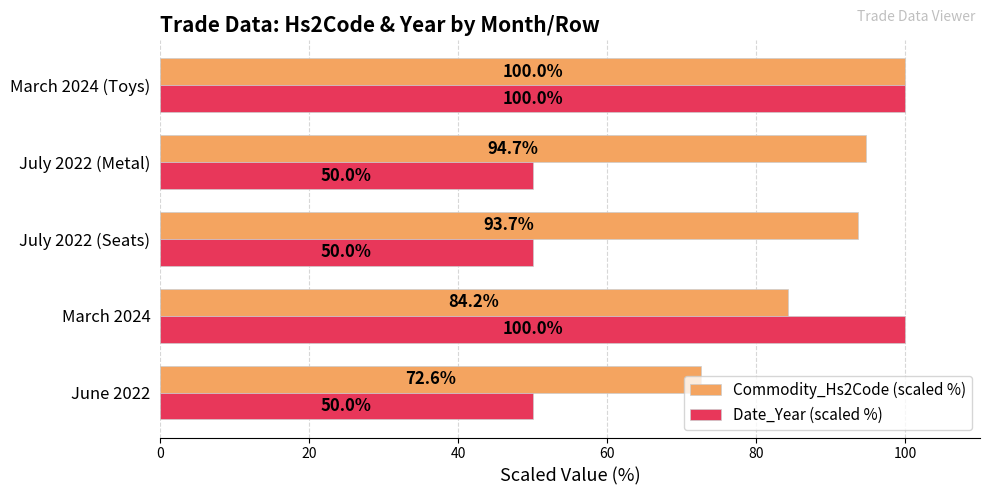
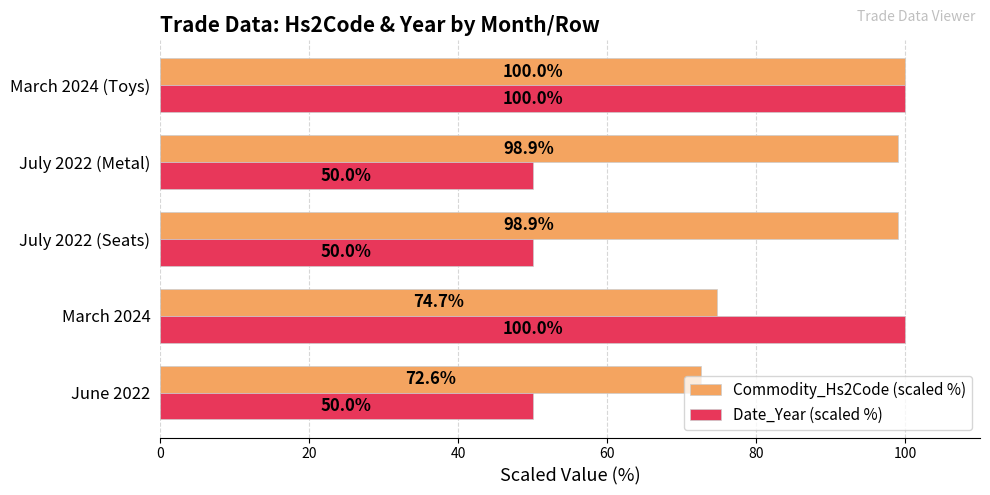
Commodity_Hs2Code (scaled %), July 2022 (Metal): 94.7% -> 98.9%
Commodity_Hs2Code (scaled %), July 2022 (Seats): 93.7% -> 98.9%
Commodity_Hs2Code (scaled %), March 2024: 84.2% -> 74.7%
